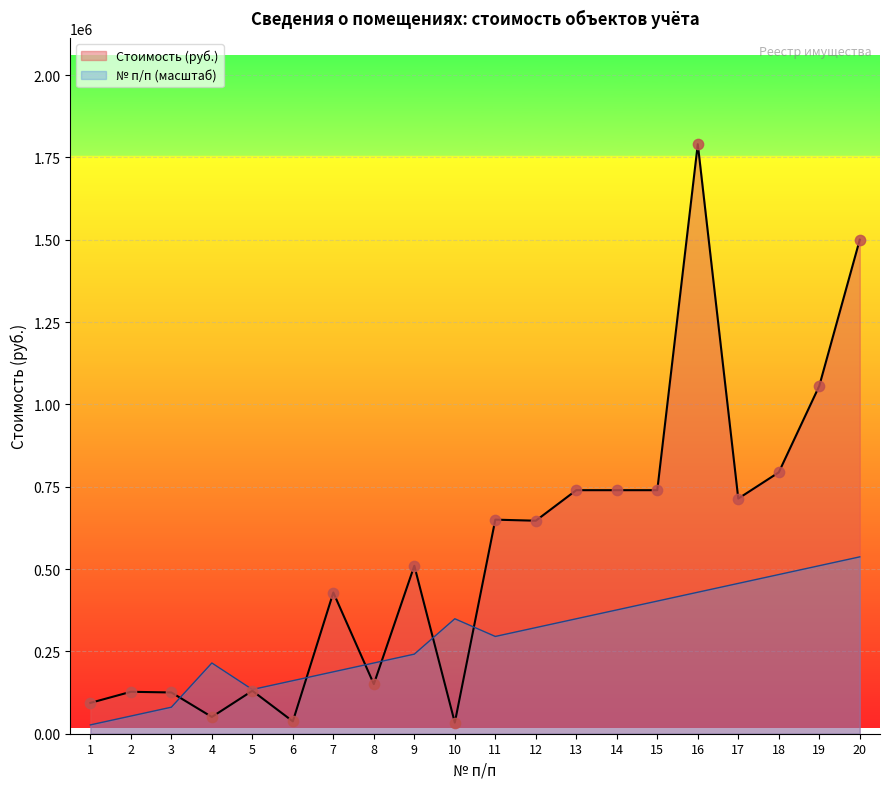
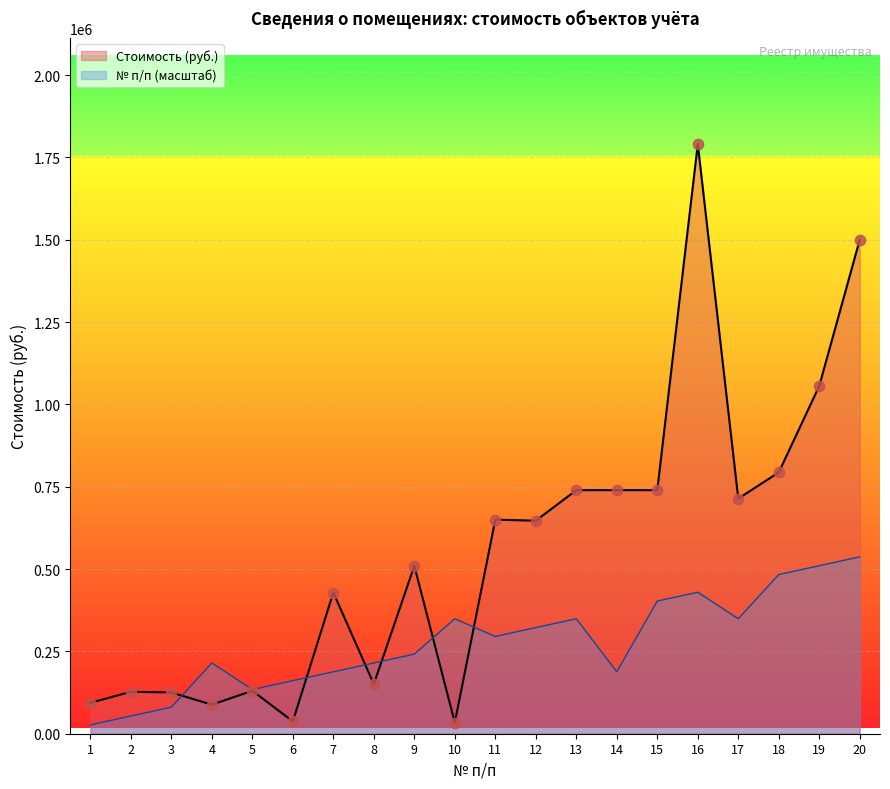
Стоимость (руб.), 4: 50000 -> 90000
№ п/п (масштаб), 14: 380000 -> 190000
№ п/п (масштаб), 17: 460000 -> 350000
